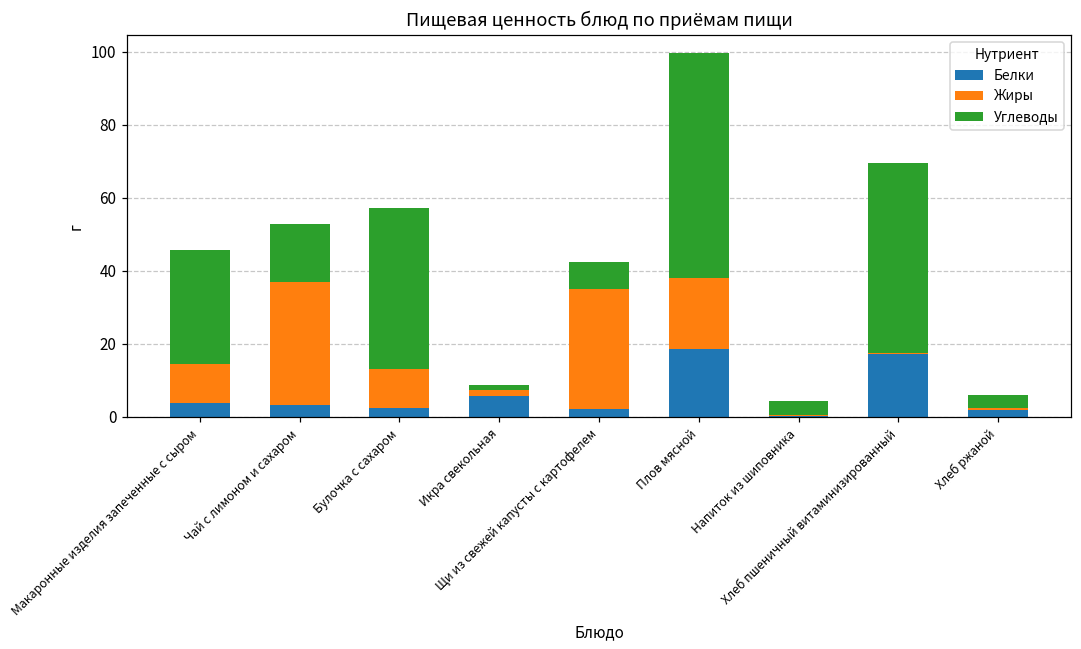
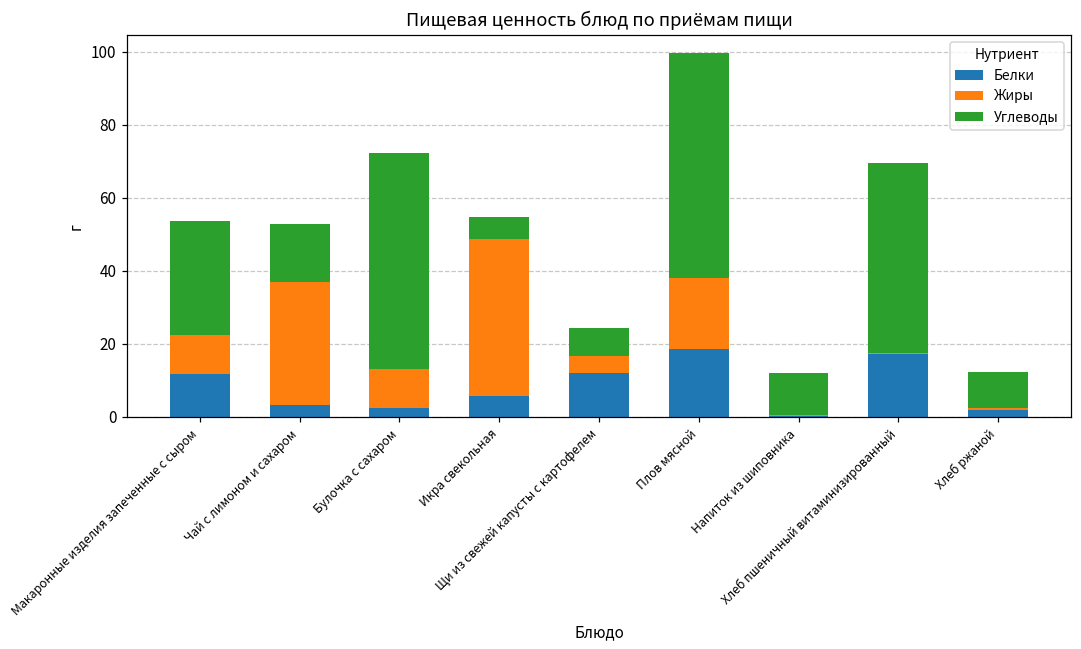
Белки, Макаронные изделия запеченные с сыром: 4 -> 12
Углеводы, Булочка с сахаром: 44 -> 59
Жиры, Икра свекольная: 2 -> 43
Углеводы, Икра свекольная: 1 -> 6
Белки, Щи из свежей капусты с картофелем: 2 -> 12
Жиры, Щи из свежей капусты с картофелем: 33 -> 5
Углеводы, Напиток из шиповника: 4 -> 11
Углеводы, Хлеб ржаной: 4 -> 10
